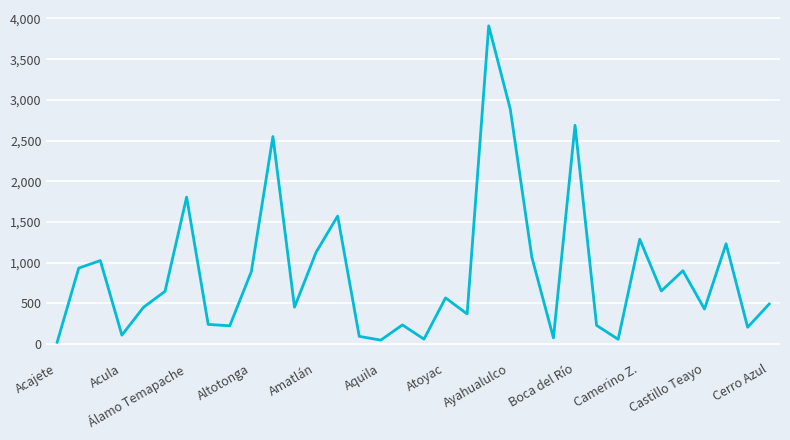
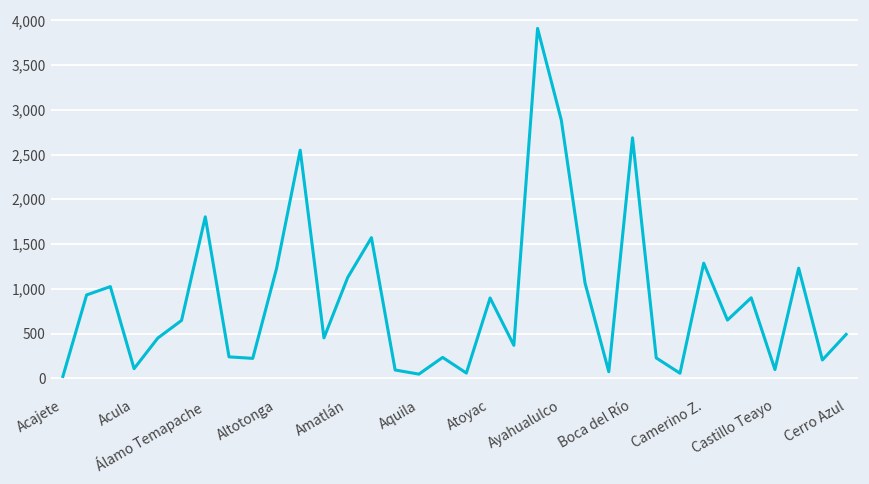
Altotonga: 900 -> 1,200
Atoyac: 600 -> 900
Castillo Teayo: 400 -> 100
